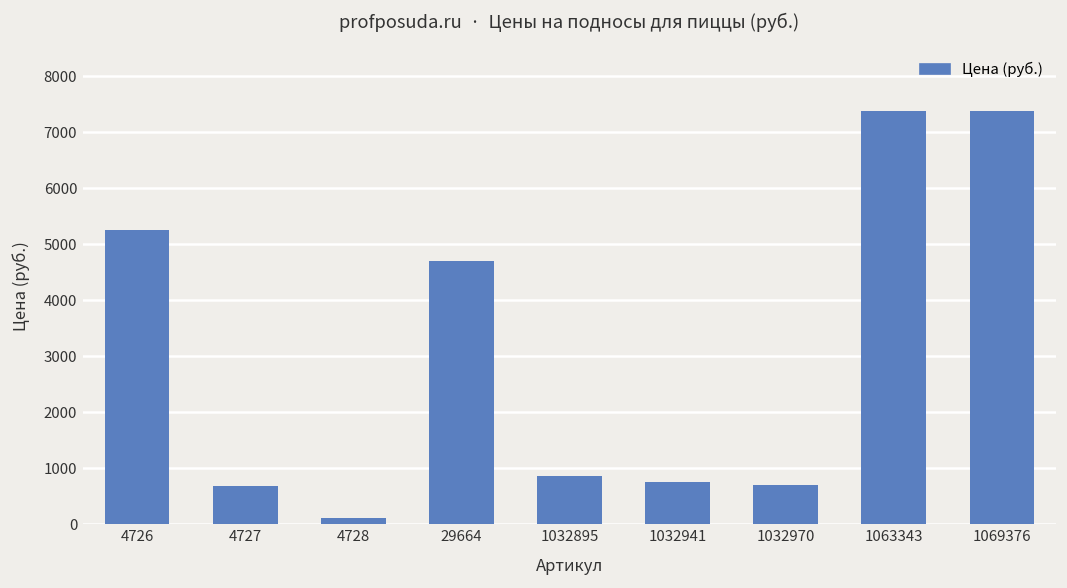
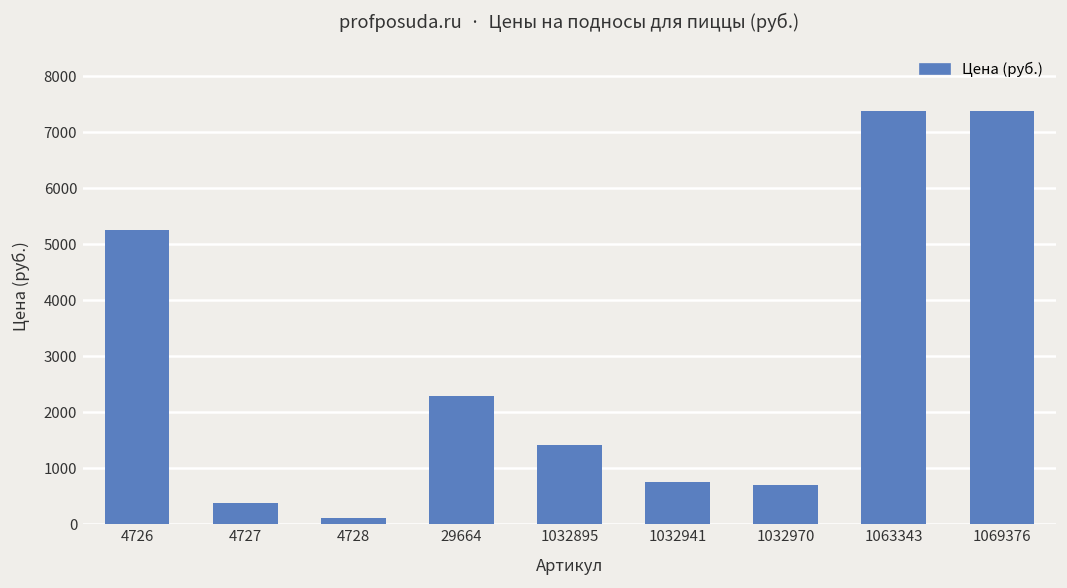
4727: 700 -> 400
29664: 4700 -> 2300
1032895: 900 -> 1400
